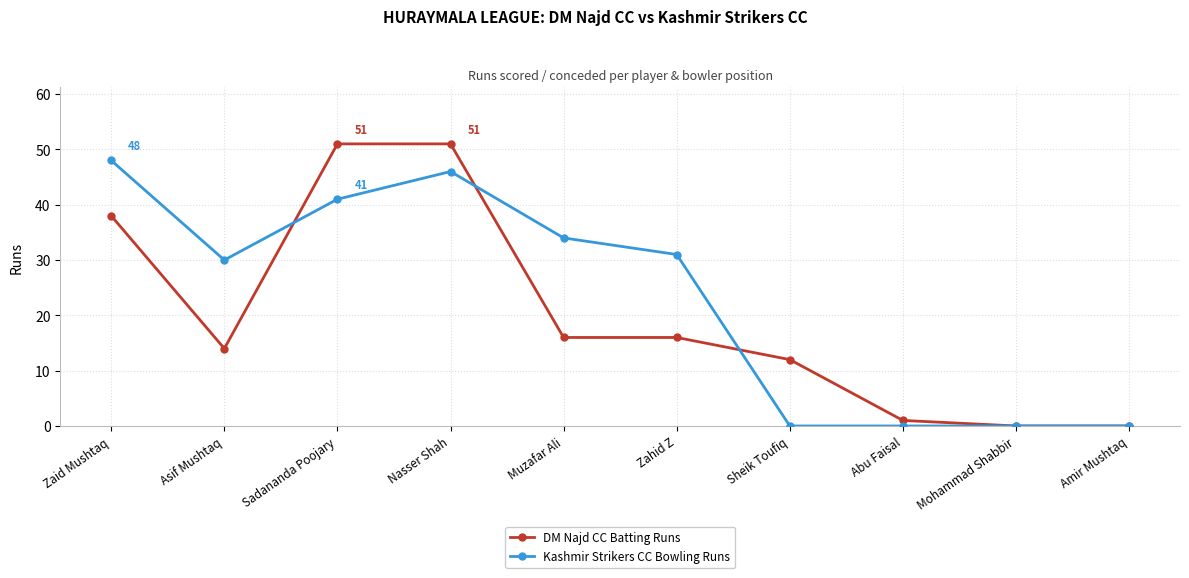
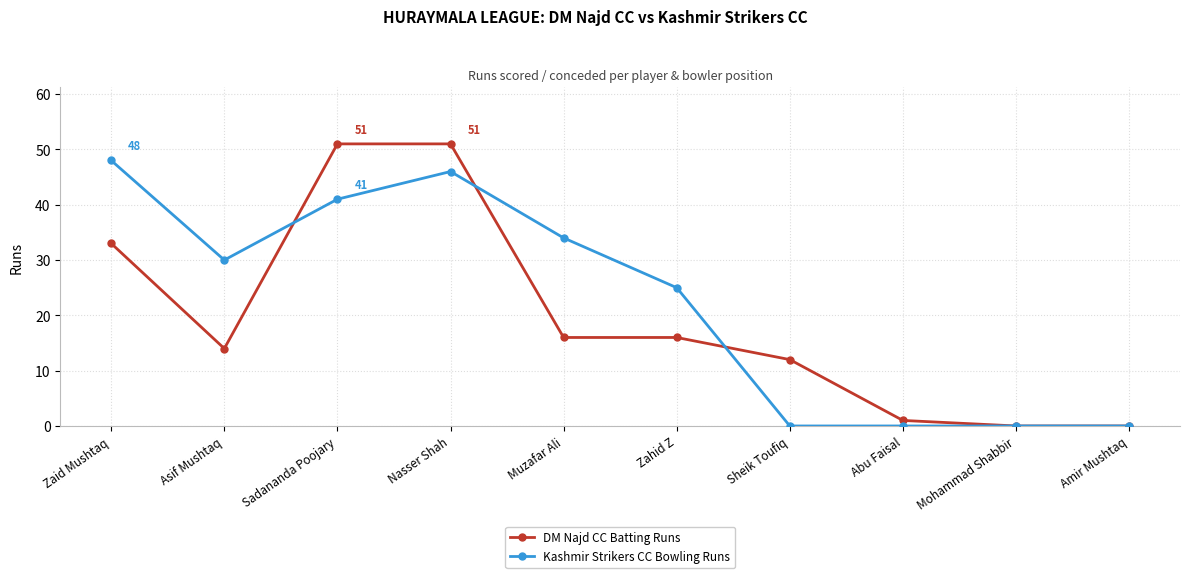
DM Najd CC Batting Runs, Zaid Mushtaq: 38 -> 33
Kashmir Strikers CC Bowling Runs, Zahid Z: 31 -> 25
